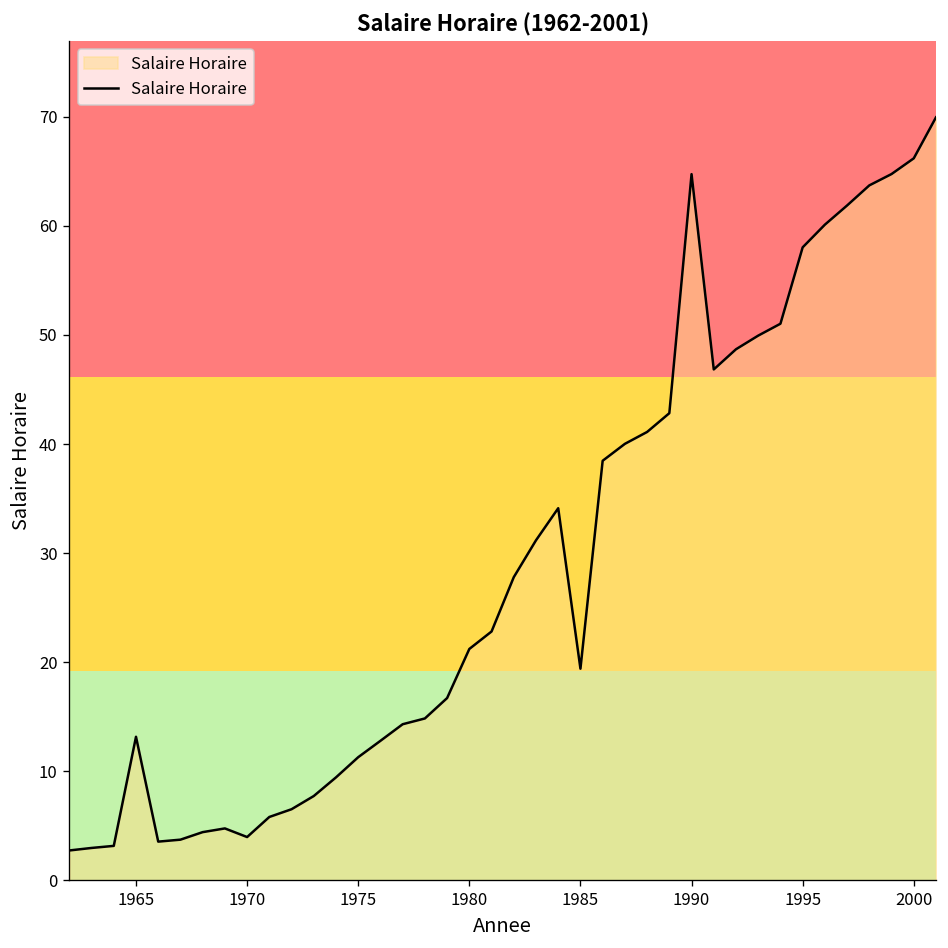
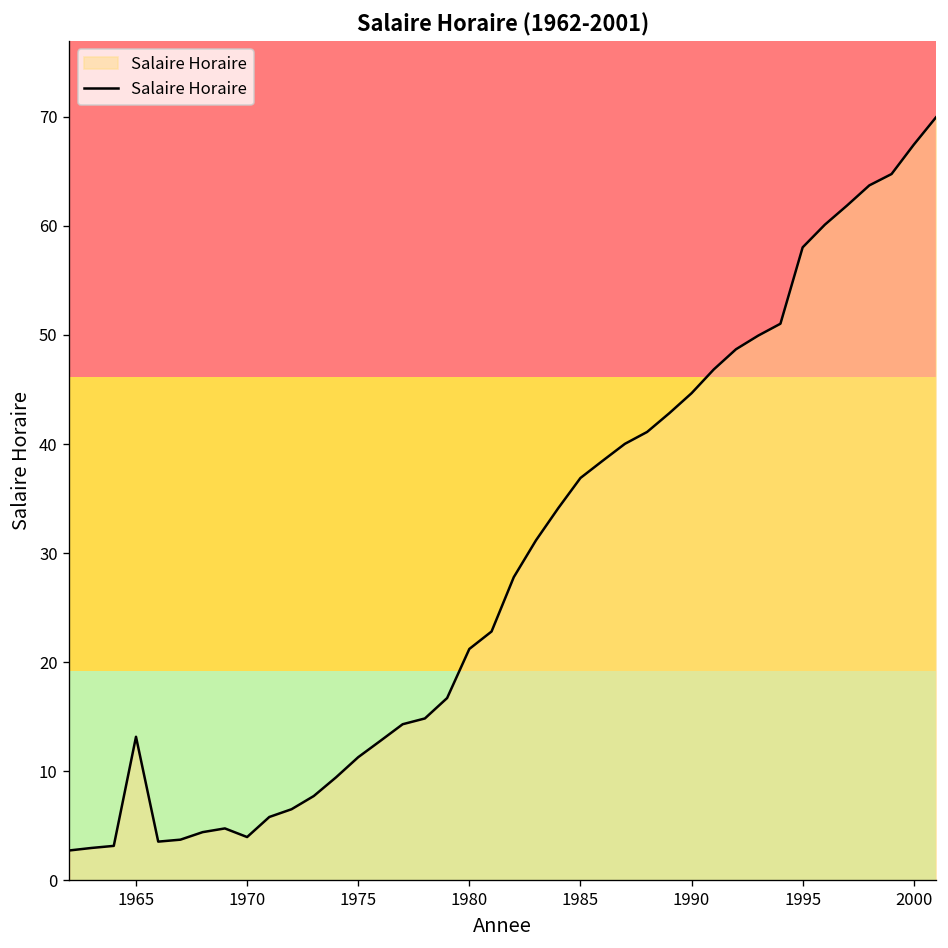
1985: 19 -> 37
1990: 65 -> 45
2000: 66 -> 67
